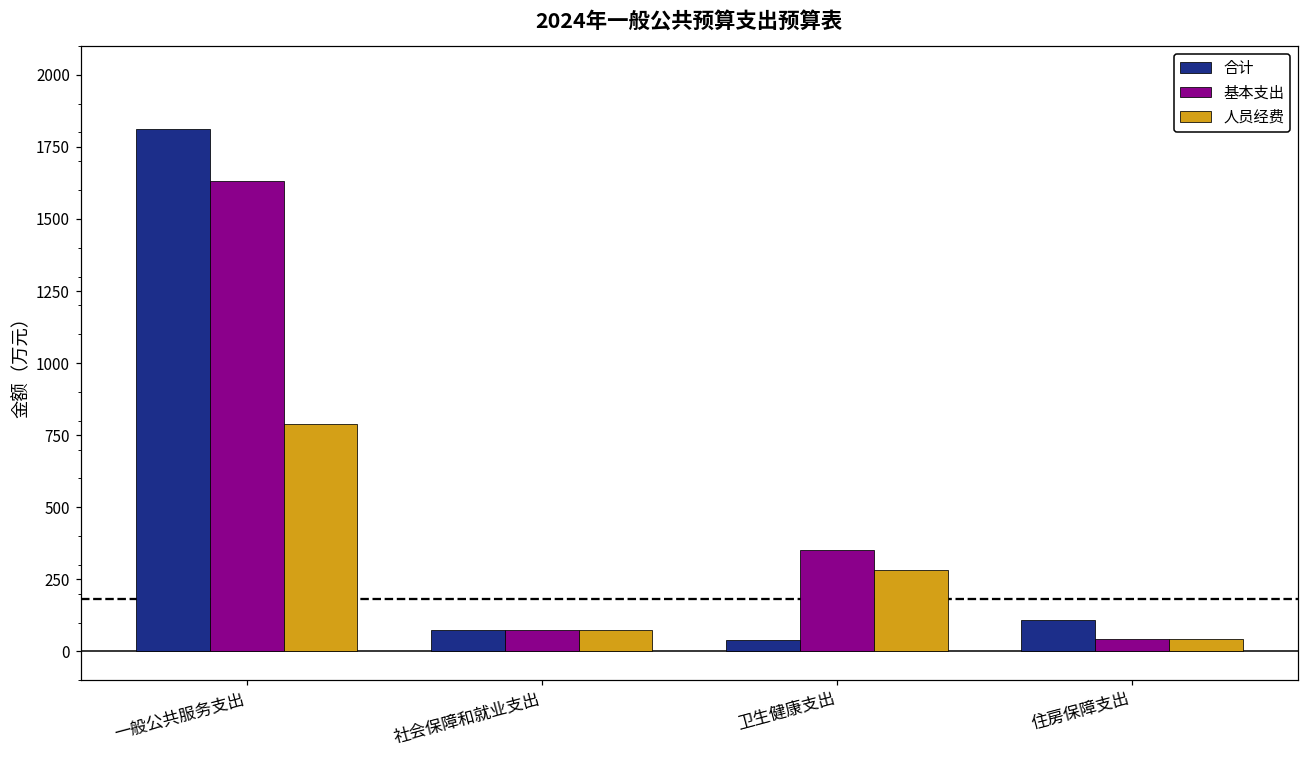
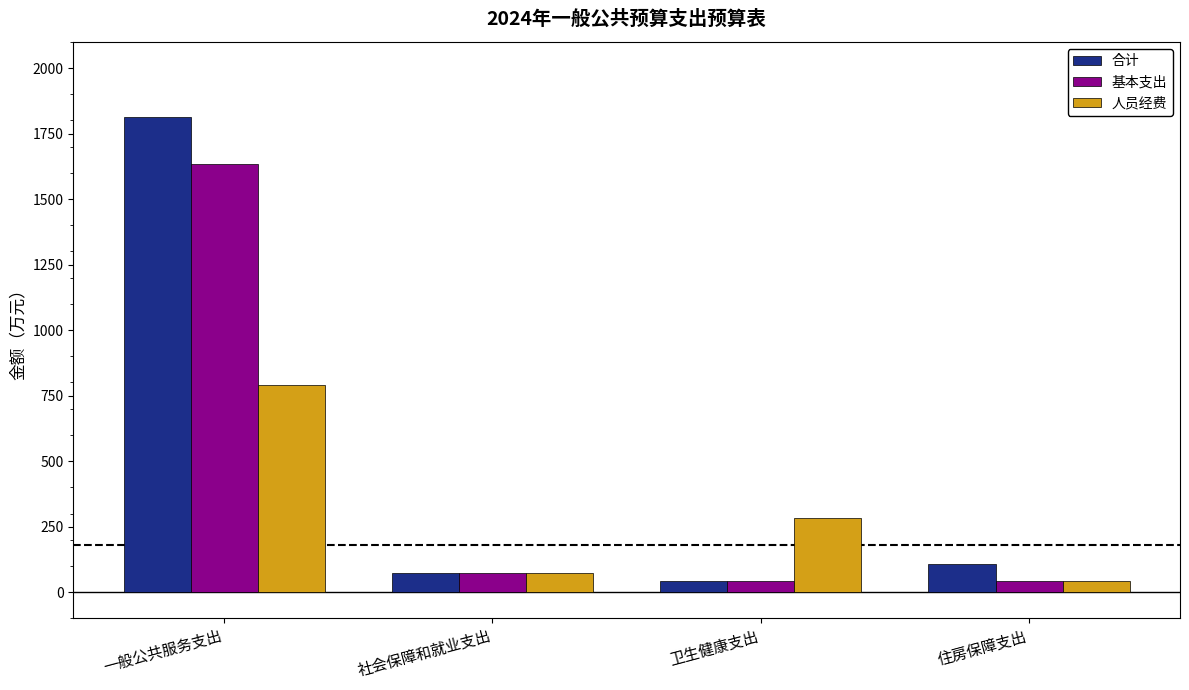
基本支出, 卫生健康支出: 350 -> 40
